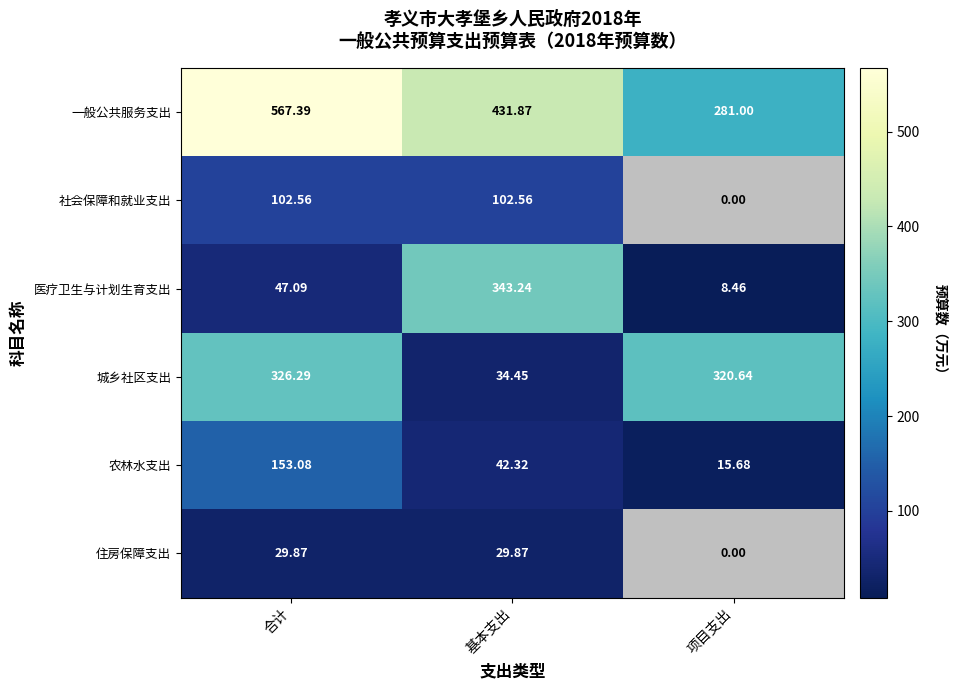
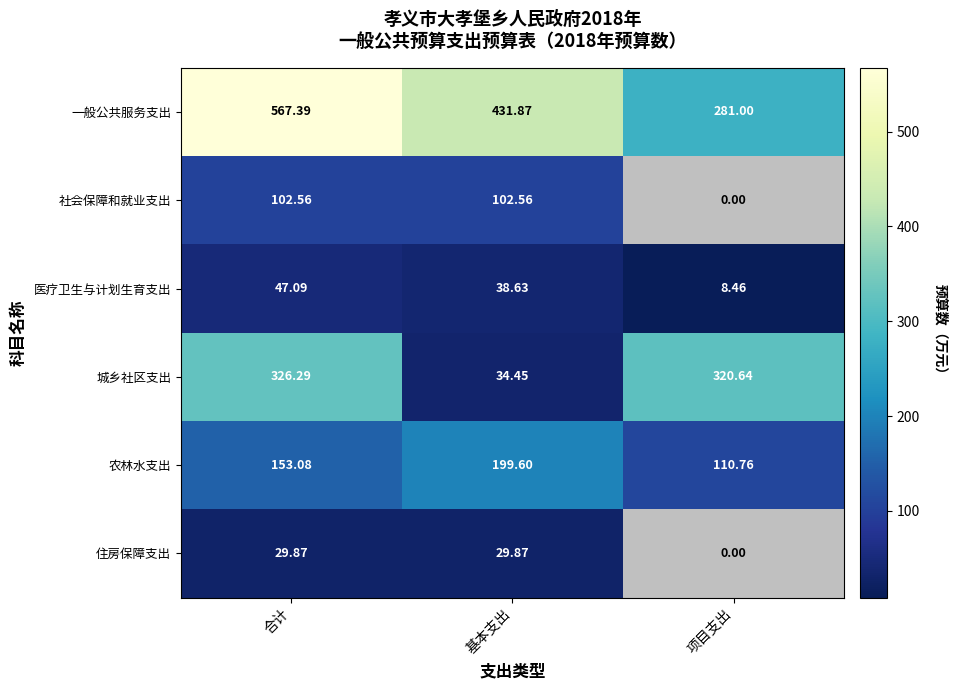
医疗卫生与计划生育支出, 基本支出: 343.24 -> 38.63
农林水支出, 基本支出: 42.32 -> 199.60
农林水支出, 项目支出: 15.68 -> 110.76
